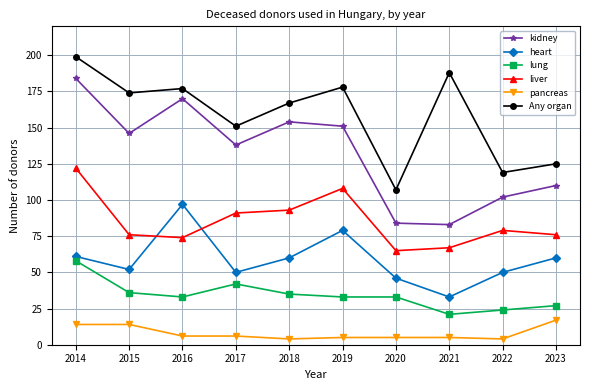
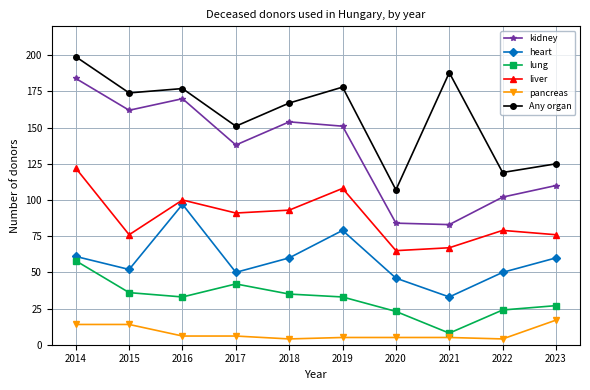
kidney, 2015: 146 -> 162
liver, 2016: 74 -> 100
lung, 2020: 33 -> 23
lung, 2021: 21 -> 8
